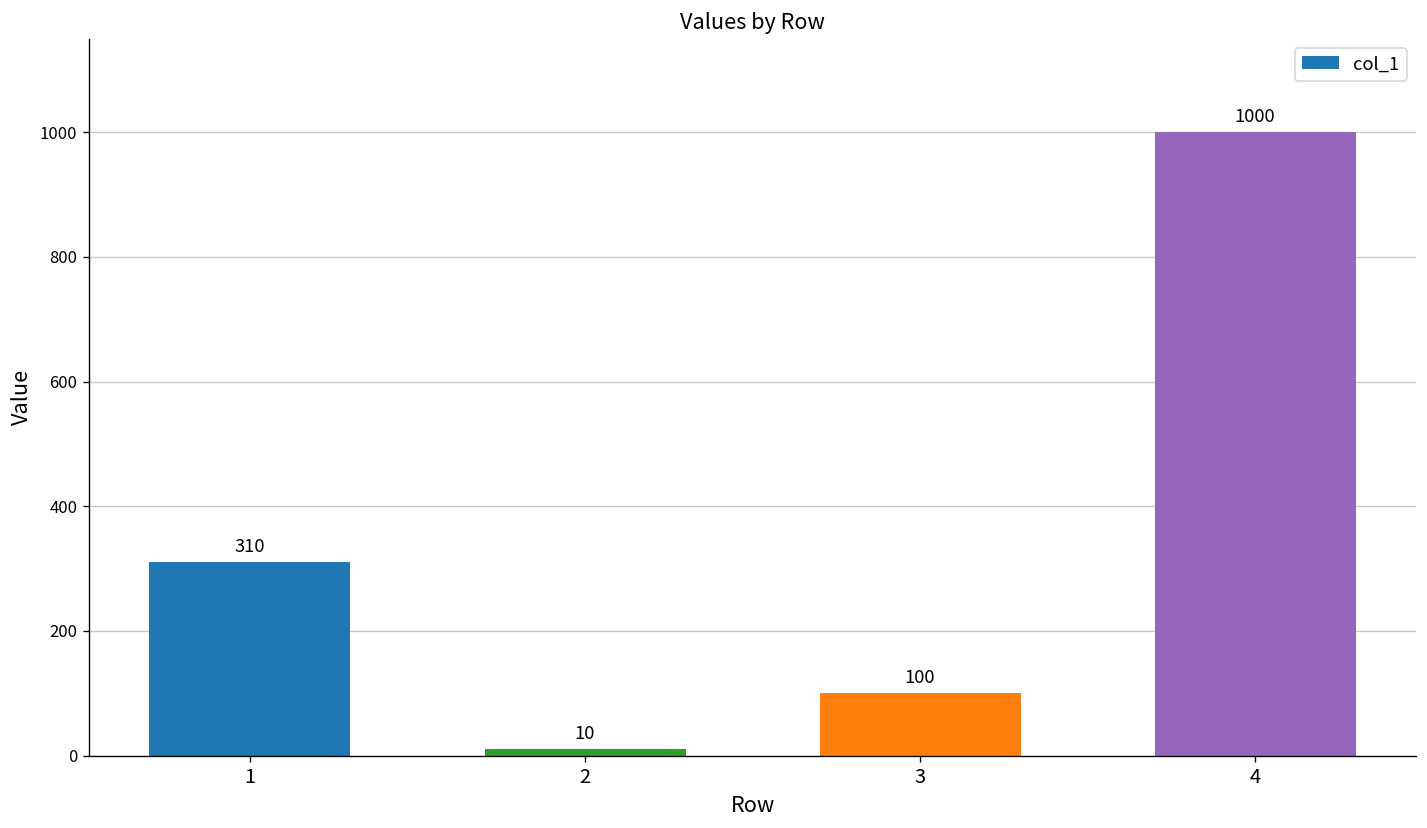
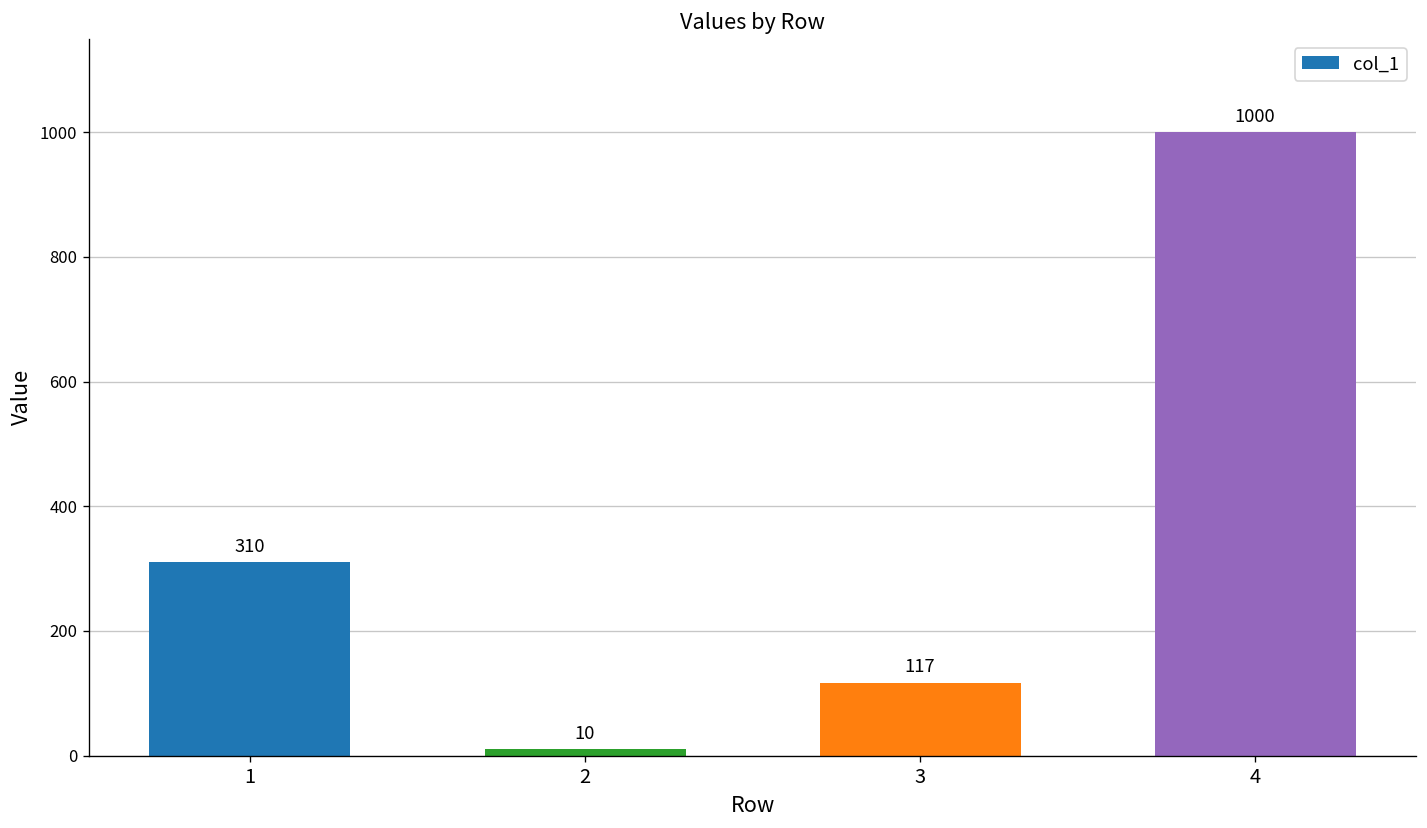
3: 100 -> 117
